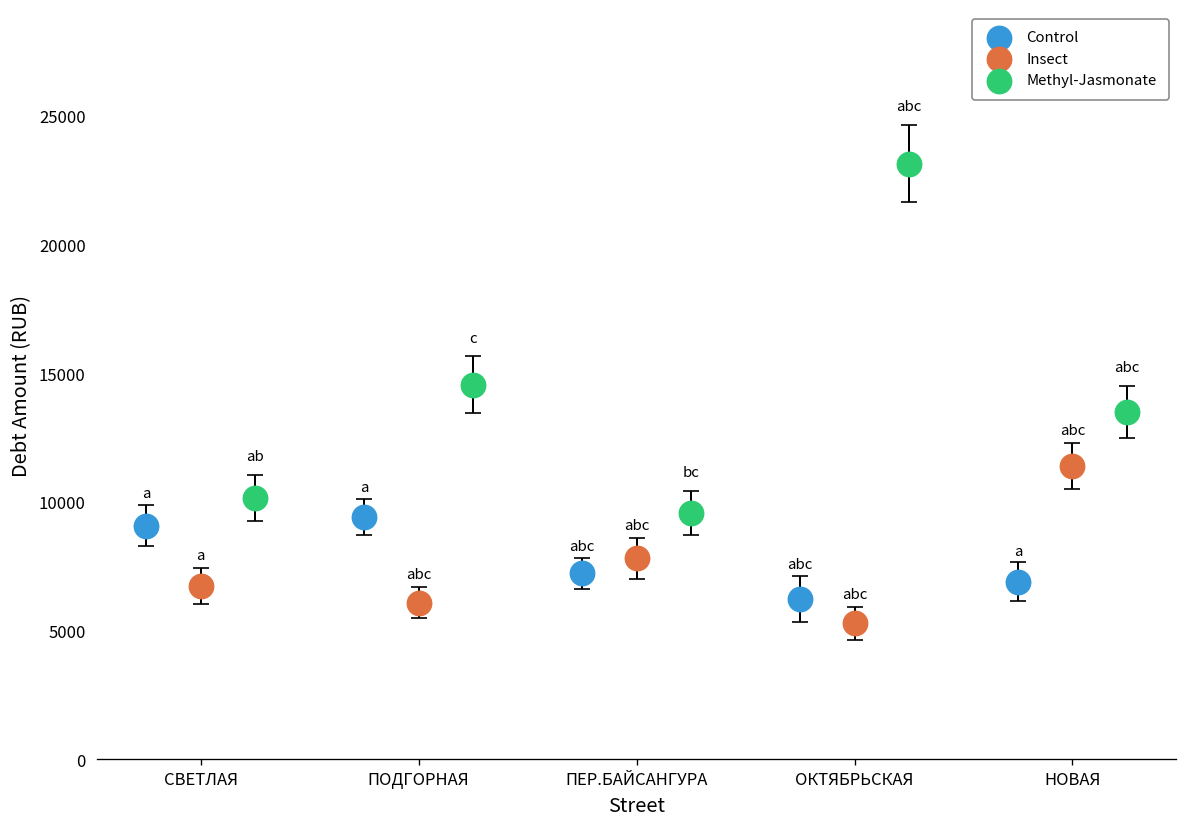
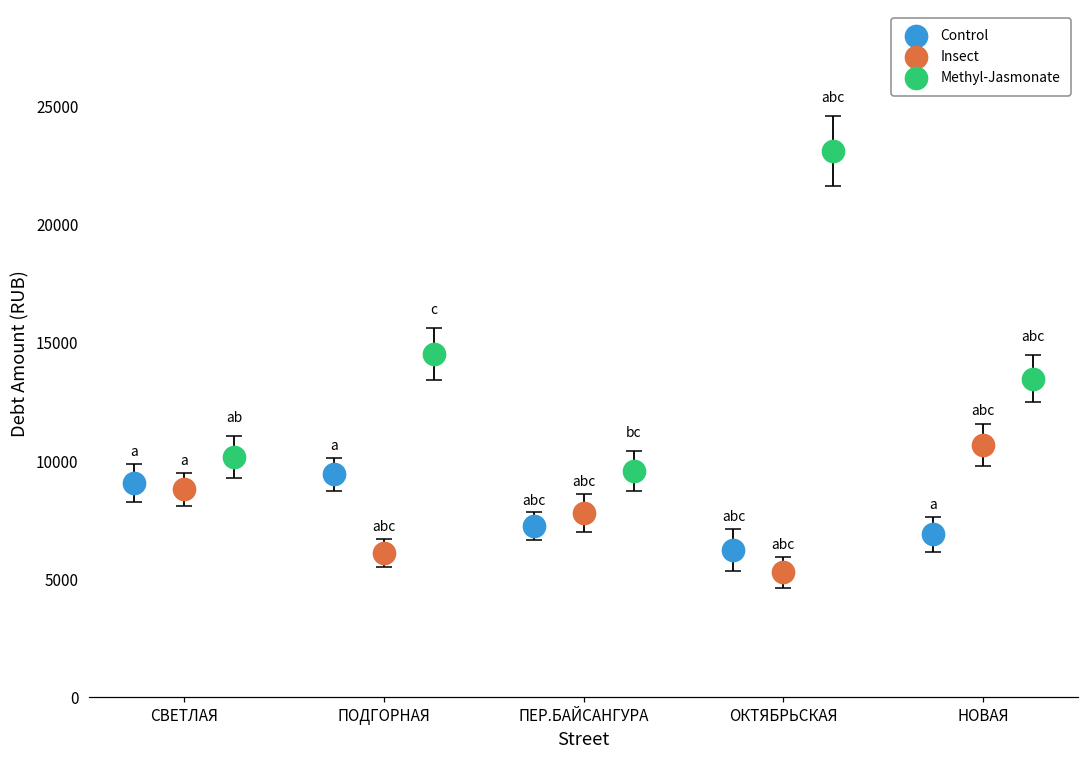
Insect, СВЕТЛАЯ: 6700 -> 8800
Insect, НОВАЯ: 11400 -> 10700
